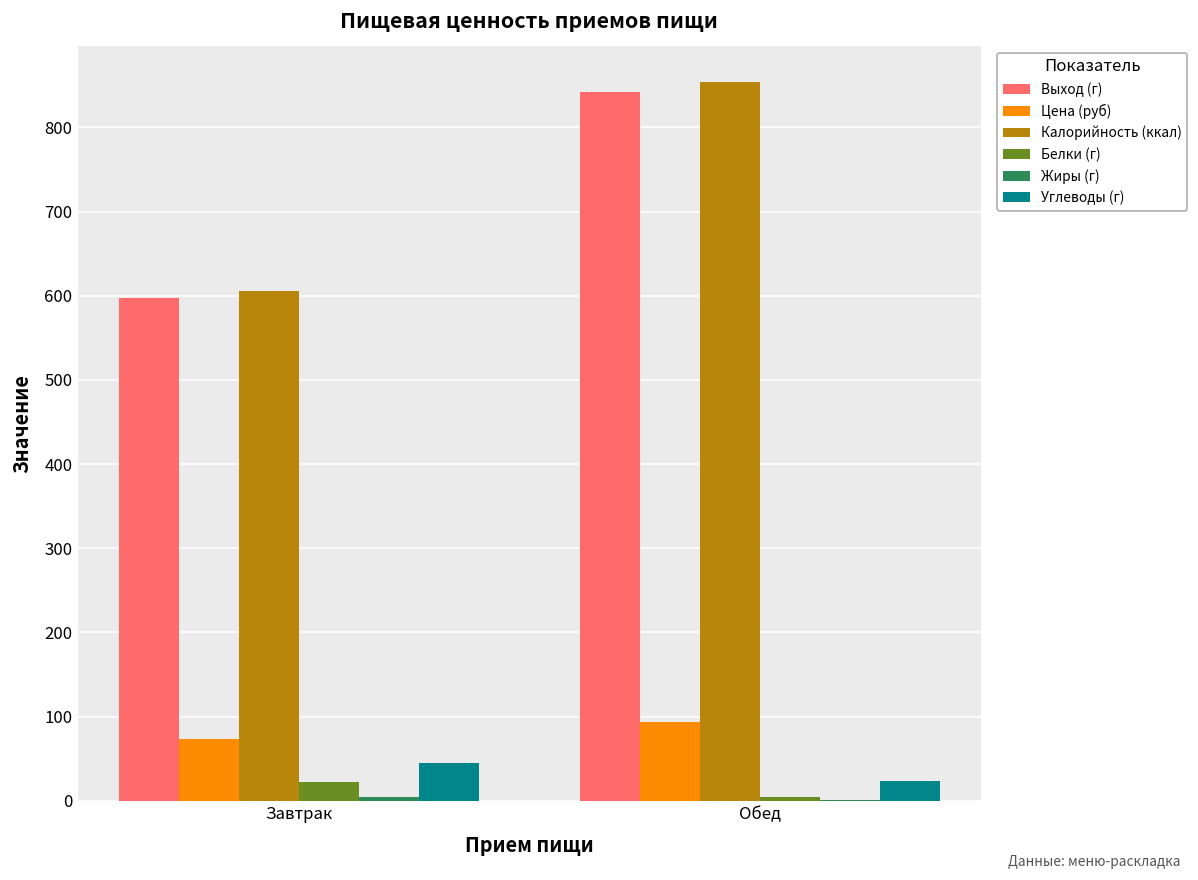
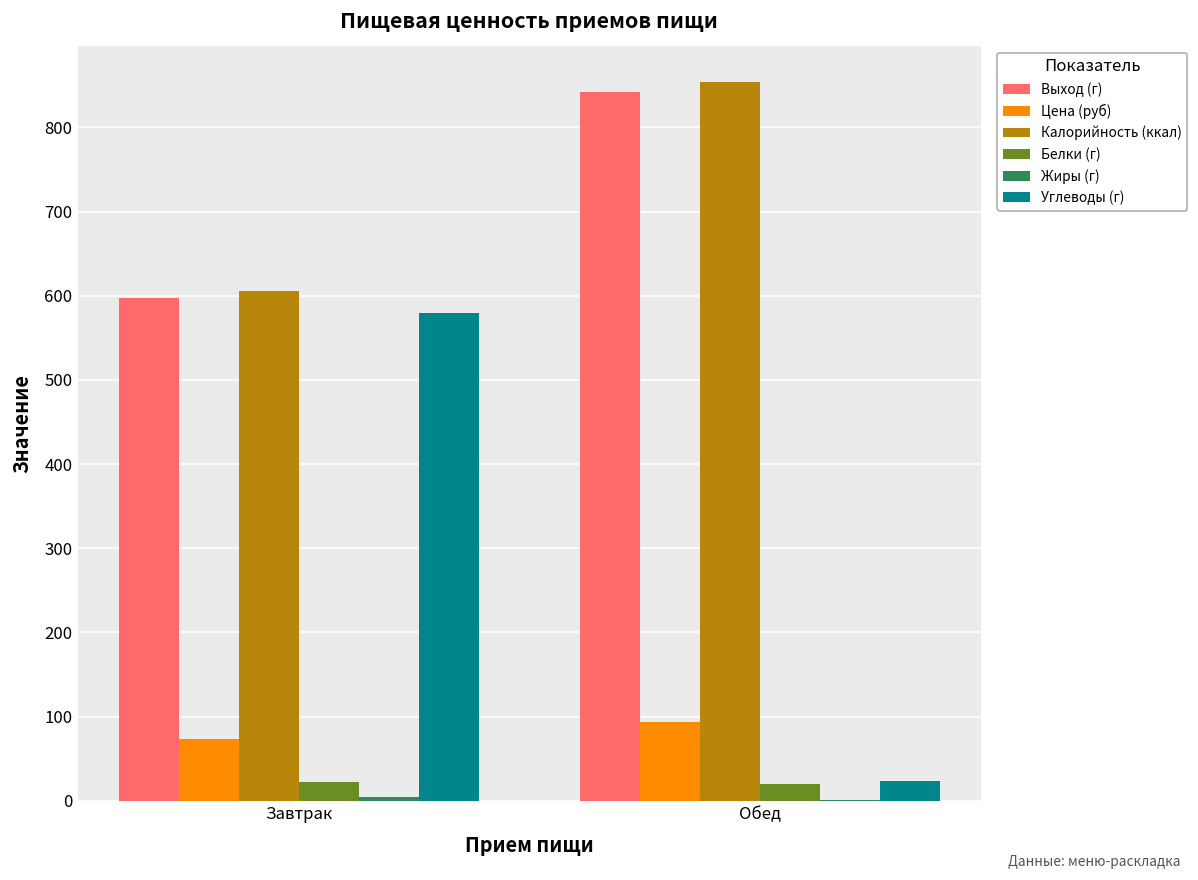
Углеводы (г), Завтрак: 40 -> 580
Белки (г), Обед: 0 -> 20
